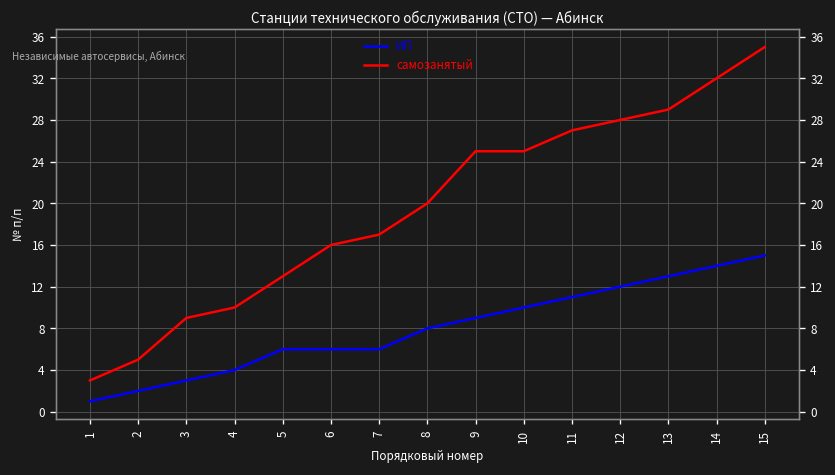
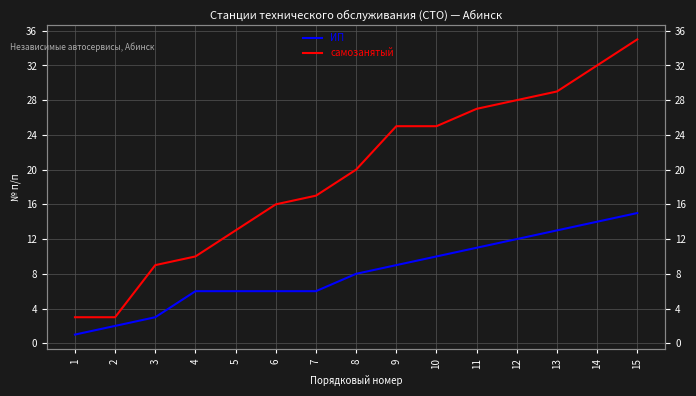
самозанятый, 2: 5 -> 3
ИП, 4: 4 -> 6
